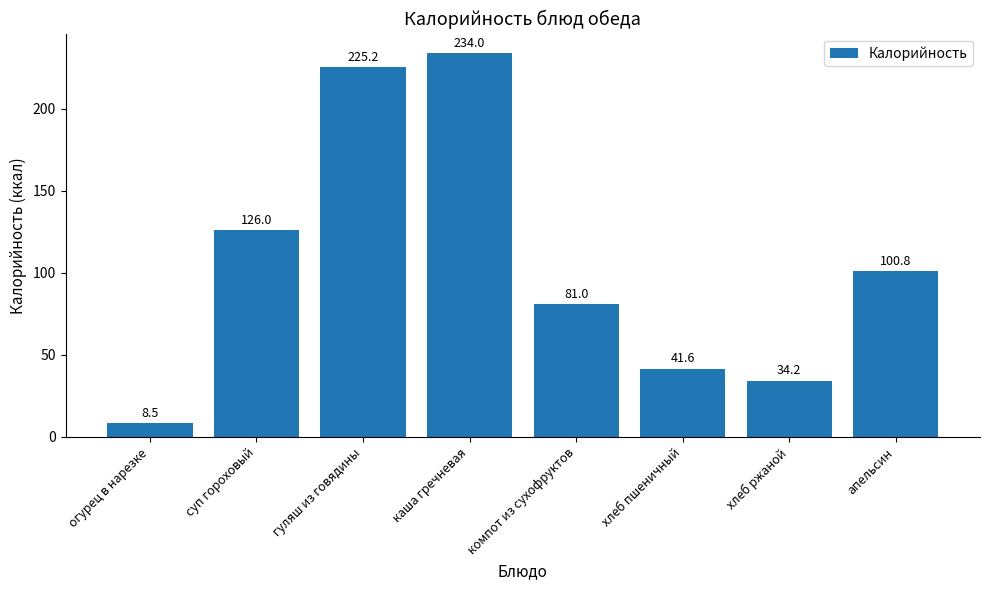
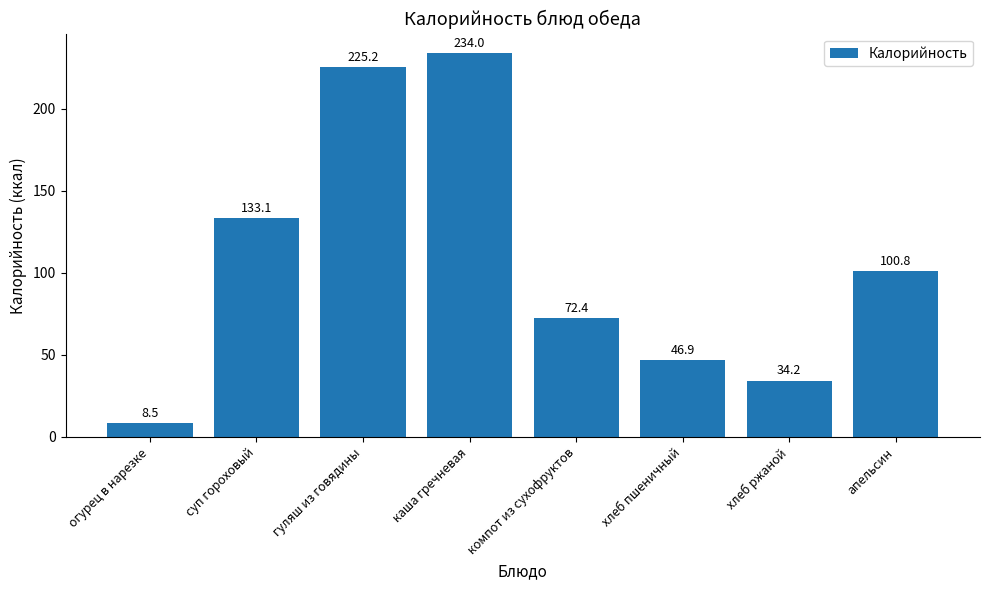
суп гороховый: 126.0 -> 133.1
компот из сухофруктов: 81.0 -> 72.4
хлеб пшеничный: 41.6 -> 46.9
